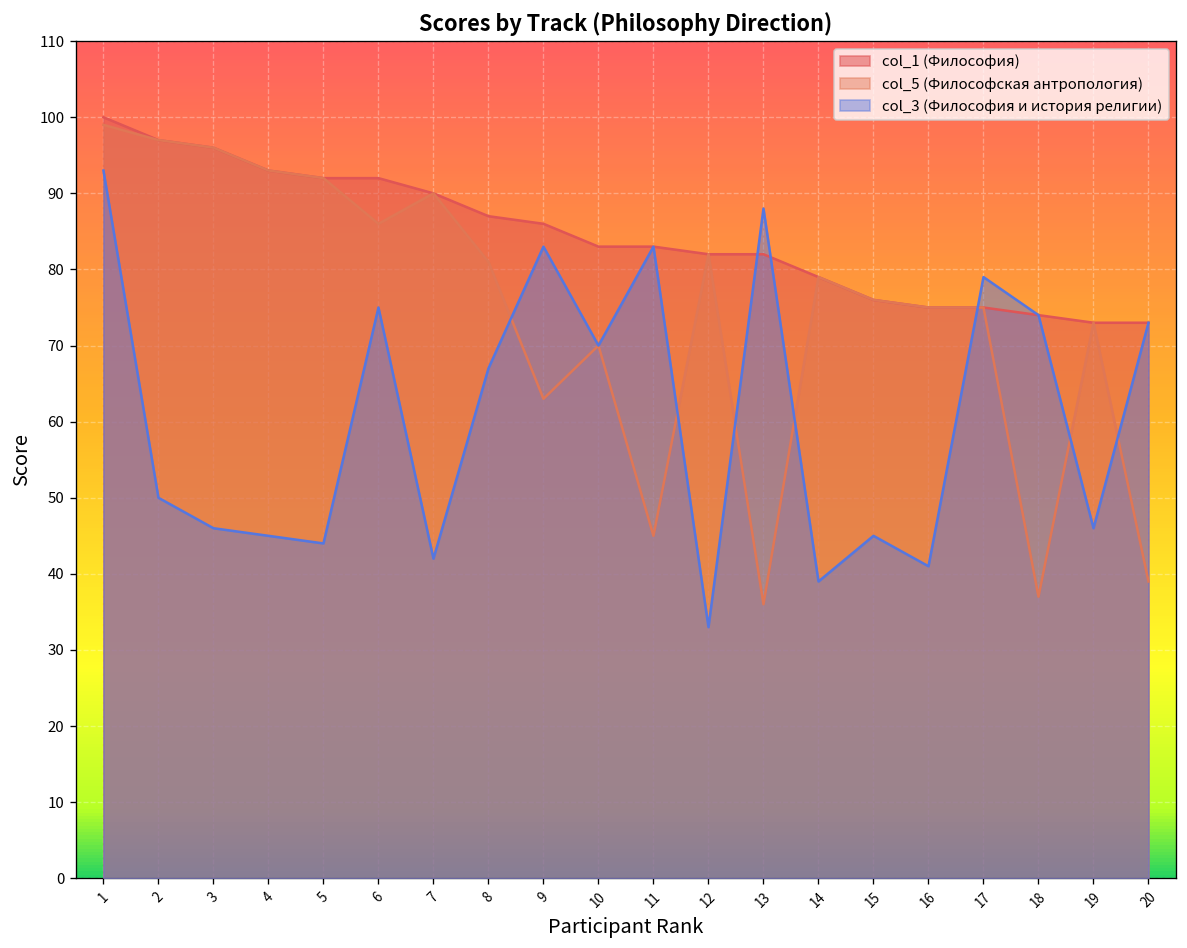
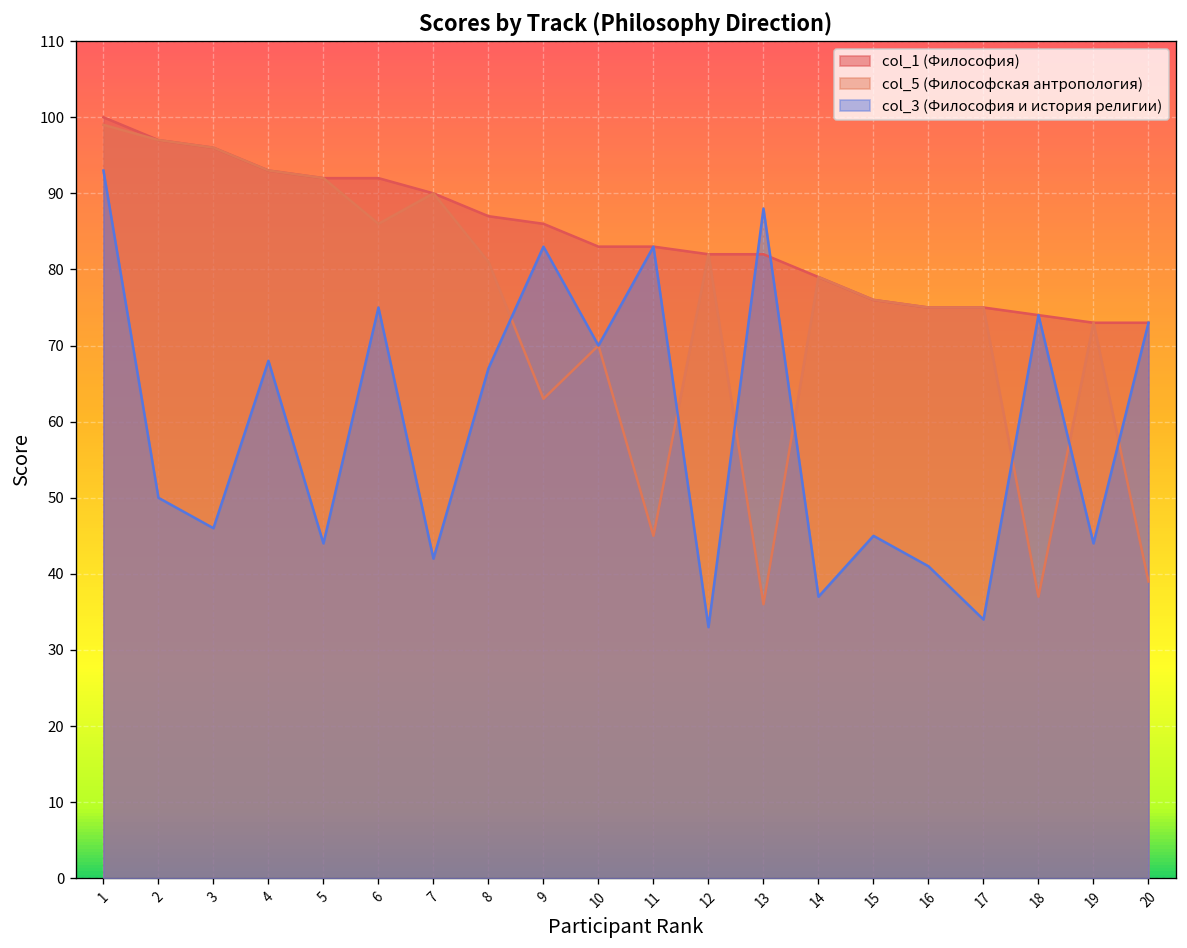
col_3 (Философия и история религии), 4: 45 -> 68
col_3 (Философия и история религии), 14: 39 -> 37
col_3 (Философия и история религии), 17: 79 -> 34
col_3 (Философия и история религии), 19: 46 -> 44
